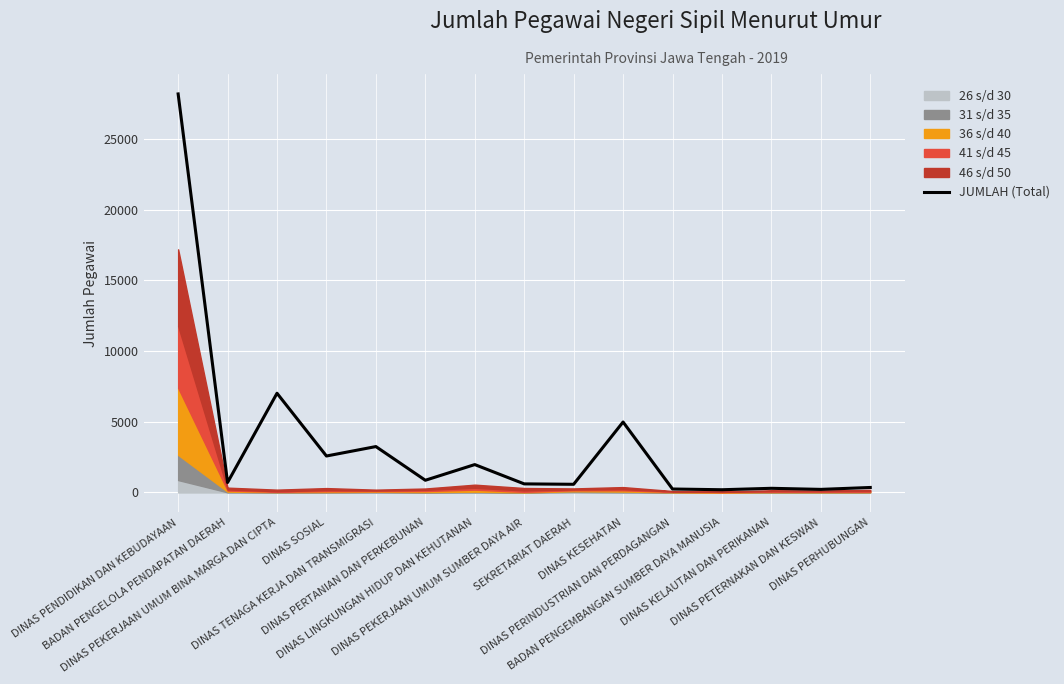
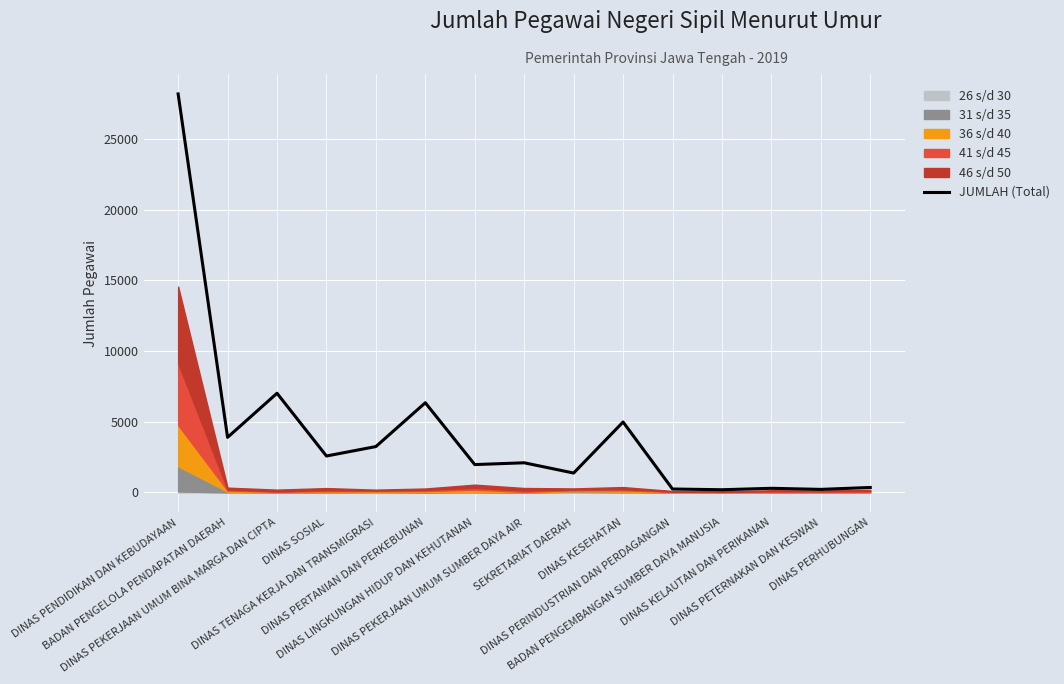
26 s/d 30, DINAS PENDIDIKAN DAN KEBUDAYAAN: 900 -> 100
36 s/d 40, DINAS PENDIDIKAN DAN KEBUDAYAAN: 4700 -> 2900
JUMLAH (Total), BADAN PENGELOLA PENDAPATAN DAERAH: 700 -> 3900
JUMLAH (Total), DINAS PERTANIAN DAN PERKEBUNAN: 900 -> 6300
JUMLAH (Total), DINAS PEKERJAAN UMUM SUMBER DAYA AIR: 600 -> 2100
JUMLAH (Total), SEKRETARIAT DAERAH: 600 -> 1400
